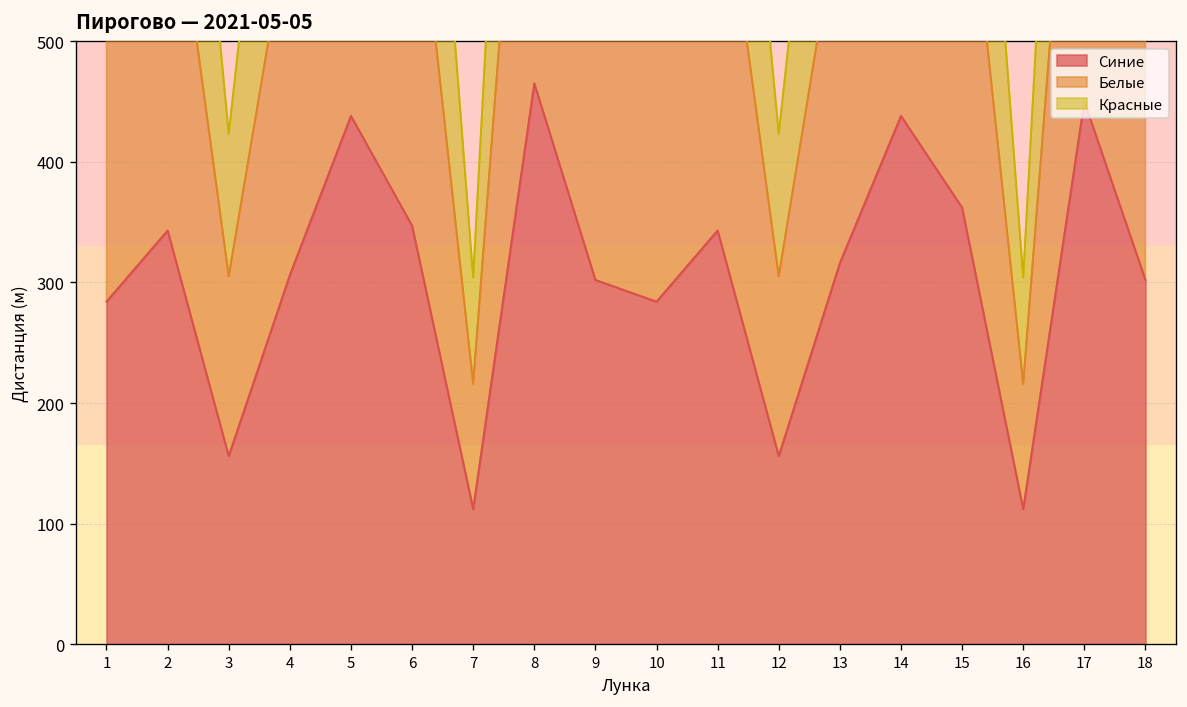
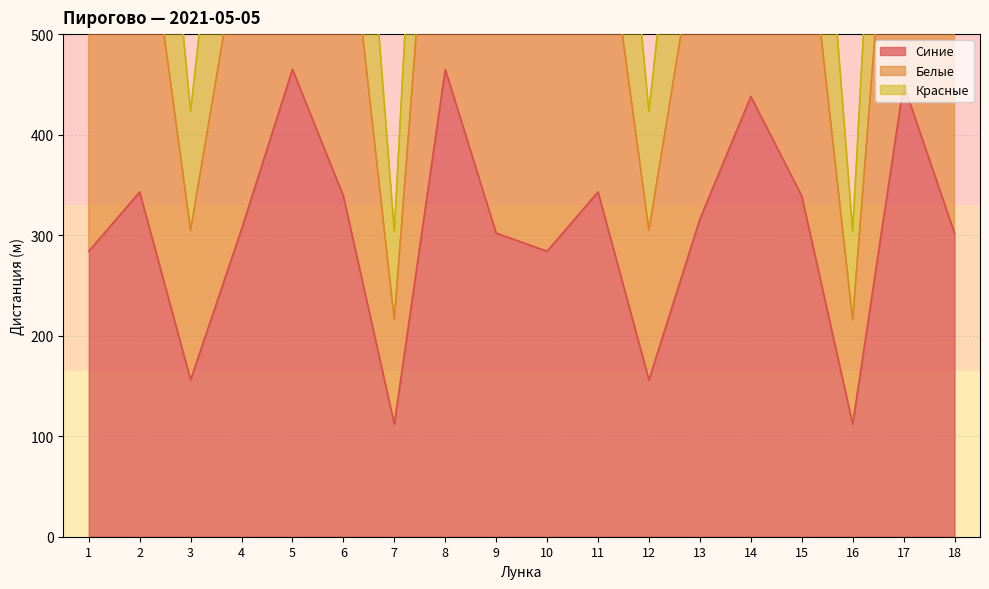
Синие, 5: 438 -> 465
Синие, 6: 347 -> 339
Синие, 15: 362 -> 339
